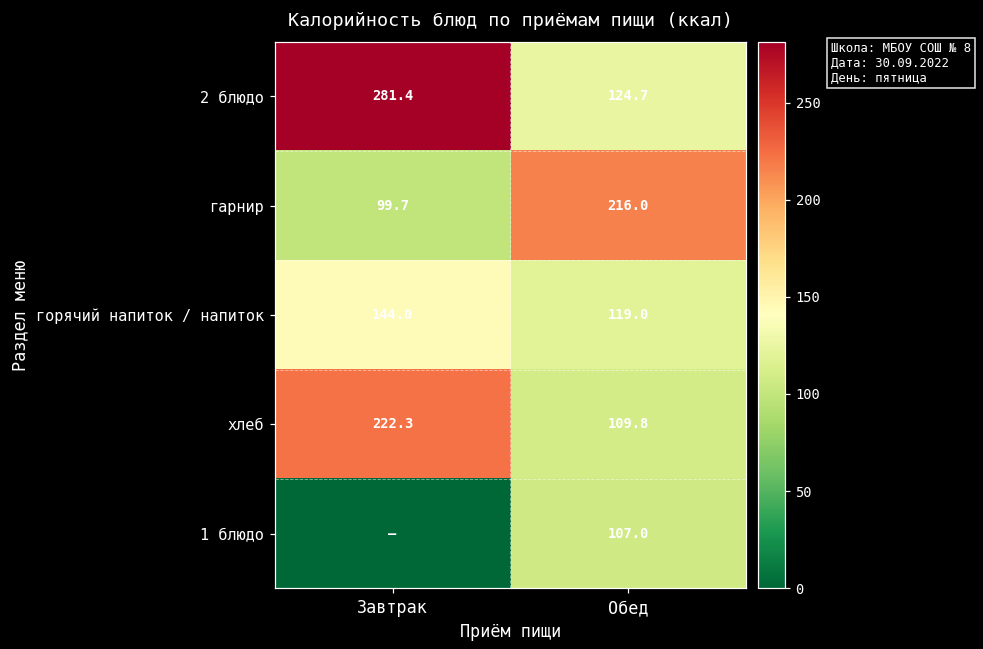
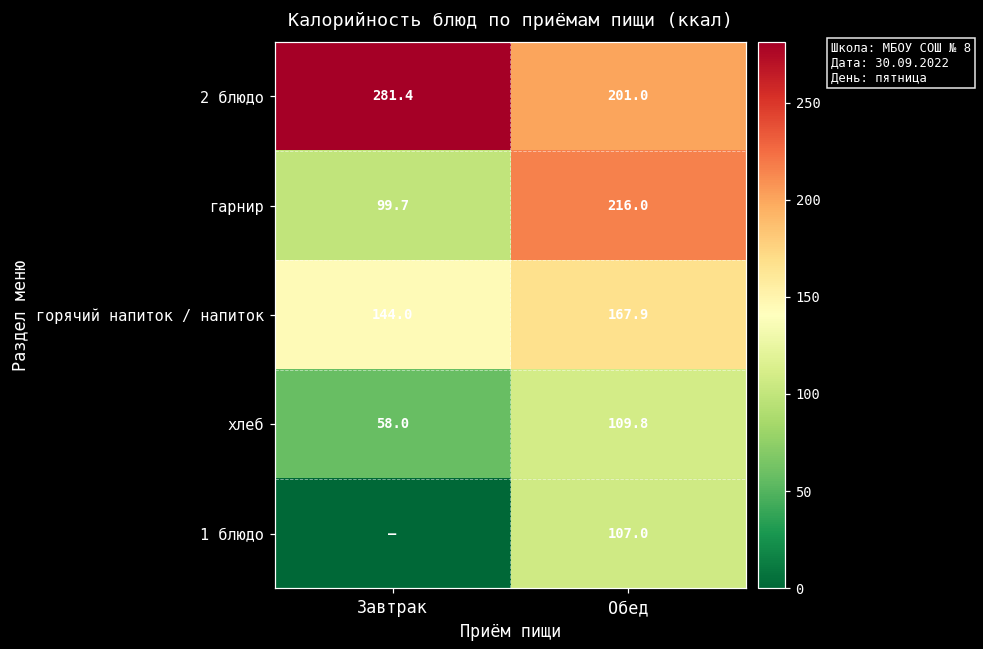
2 блюдо, Обед: 124.7 -> 201.0
горячий напиток / напиток, Обед: 119.0 -> 167.9
хлеб, Завтрак: 222.3 -> 58.0
